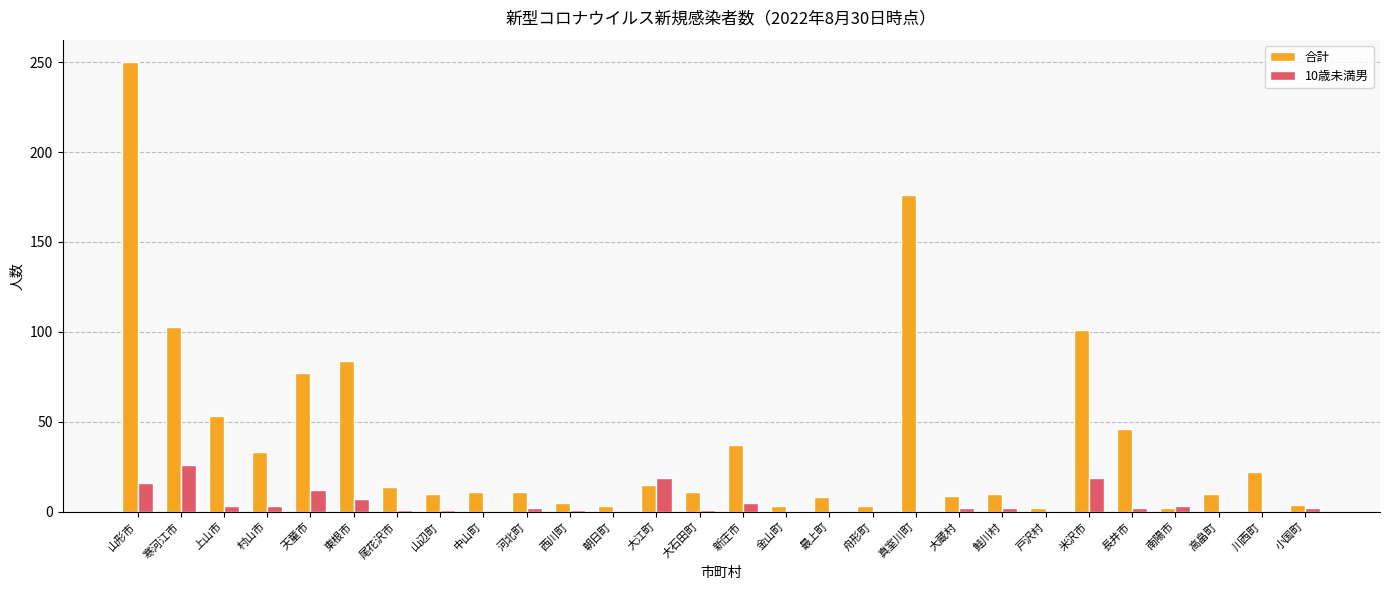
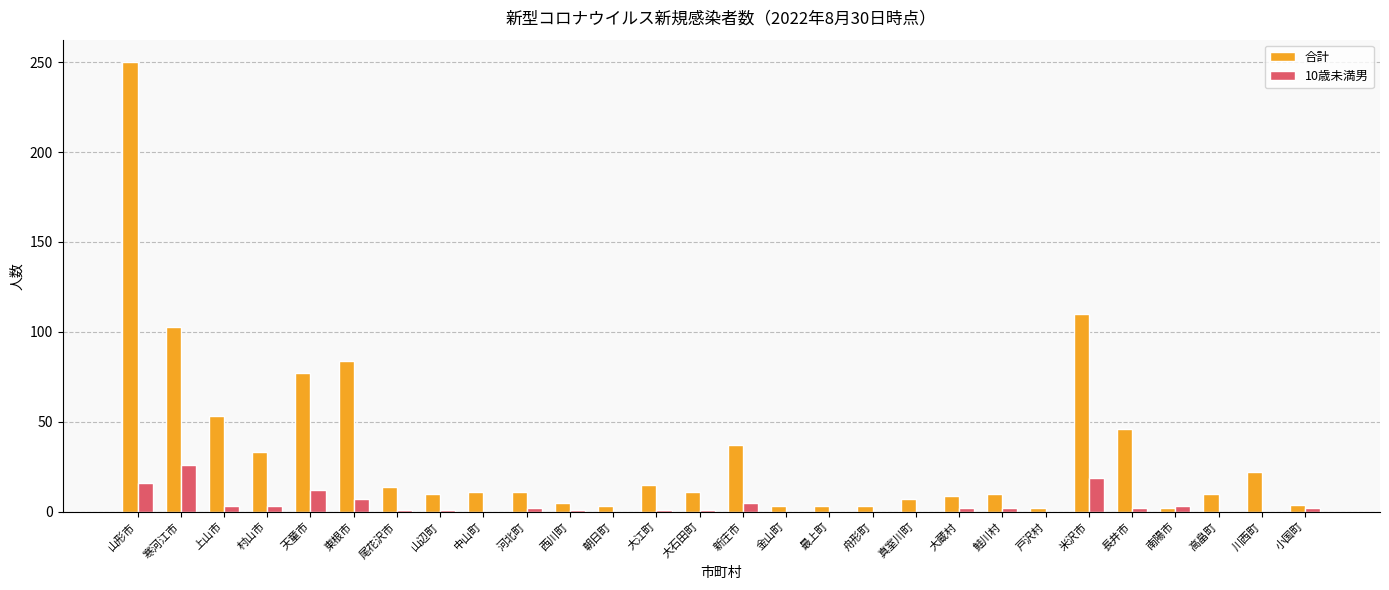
10歳未満男, 大江町: 19 -> 1
合計, 最上町: 8 -> 3
合計, 真室川町: 176 -> 7
合計, 米沢市: 101 -> 110
